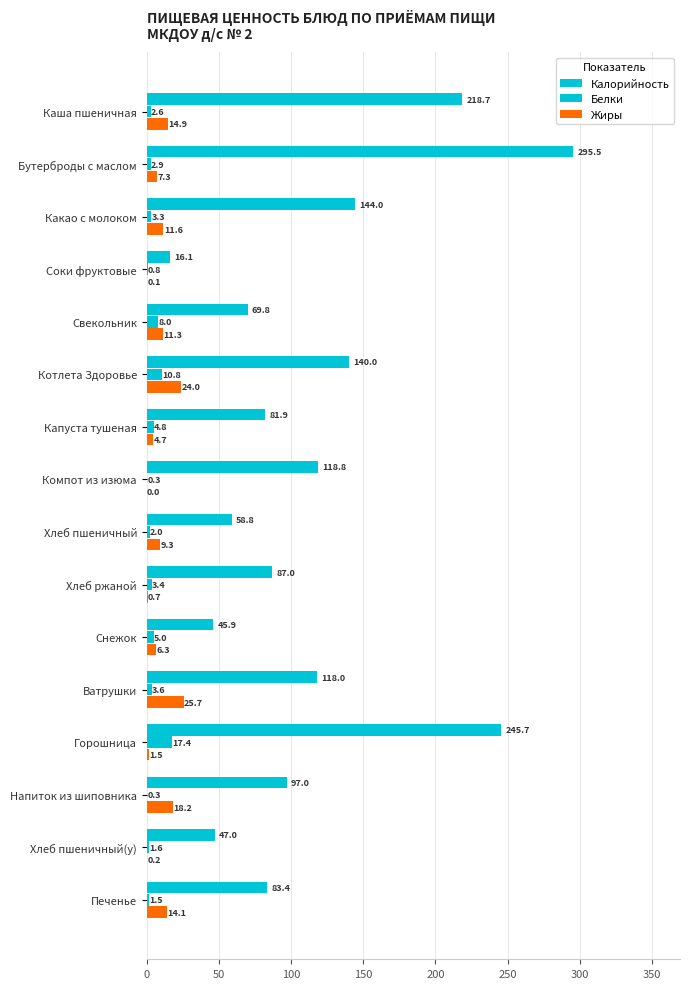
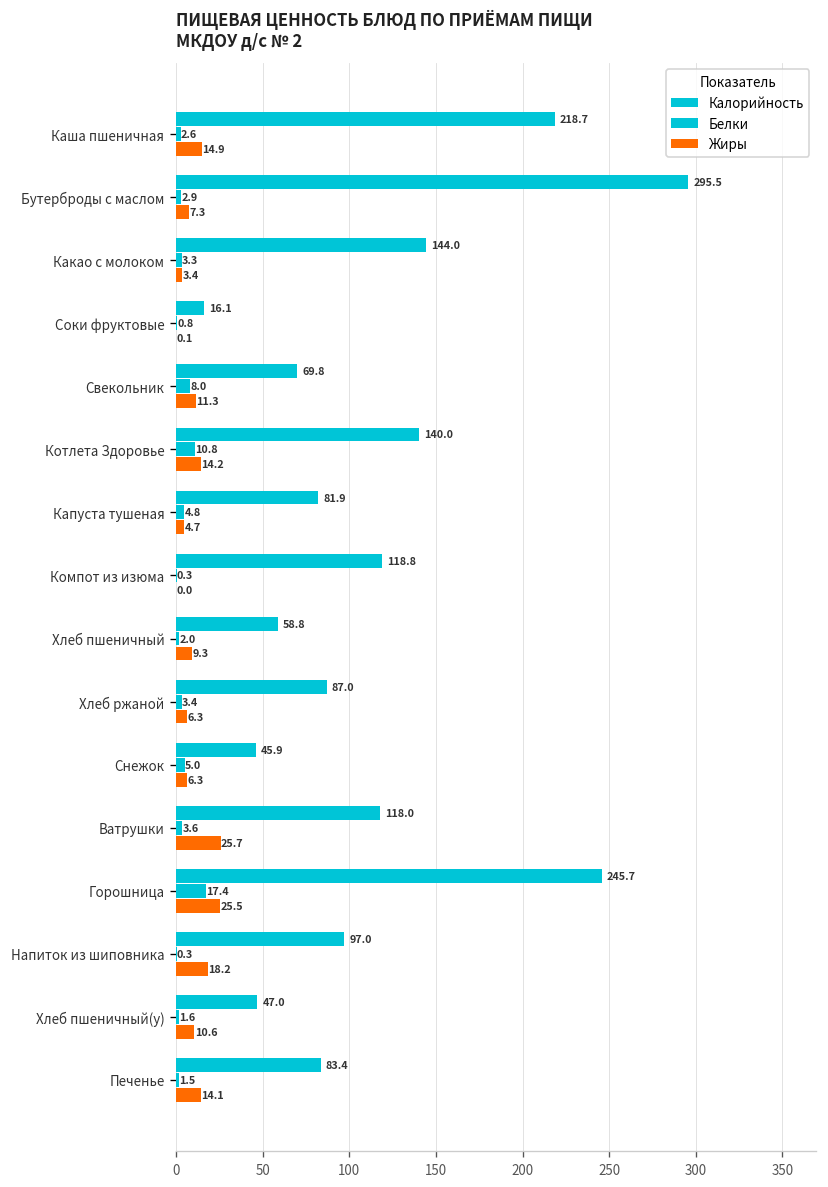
Жиры, Какао с молоком: 11.6 -> 3.4
Жиры, Котлета Здоровье: 24.0 -> 14.2
Жиры, Хлеб ржаной: 0.7 -> 6.3
Жиры, Горошница: 1.5 -> 25.5
Жиры, Хлеб пшеничный(у): 0.2 -> 10.6
